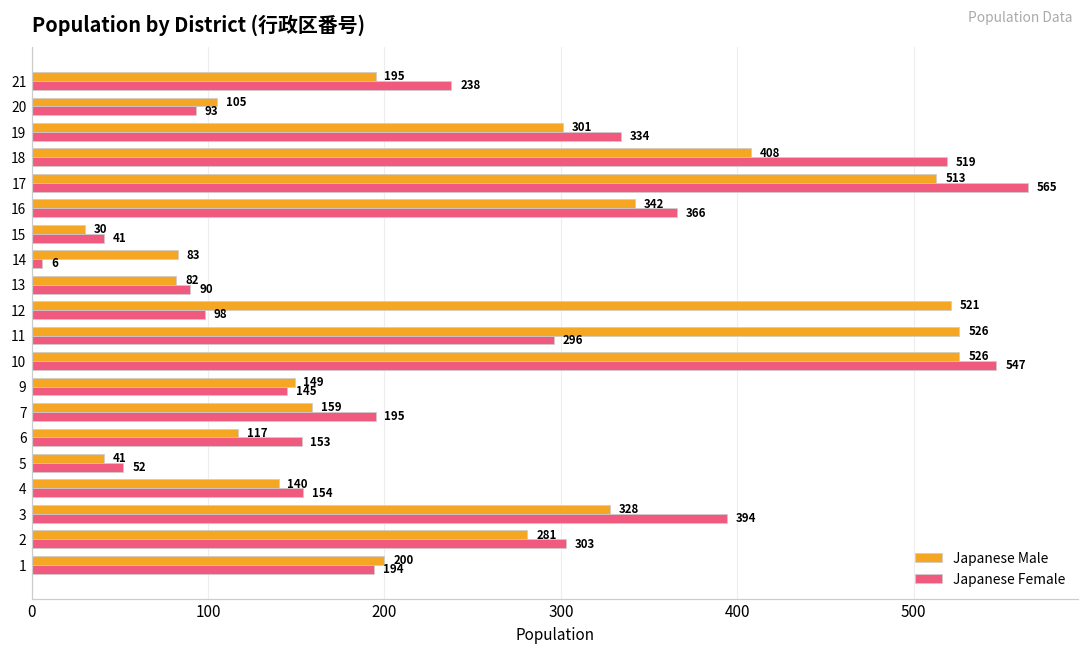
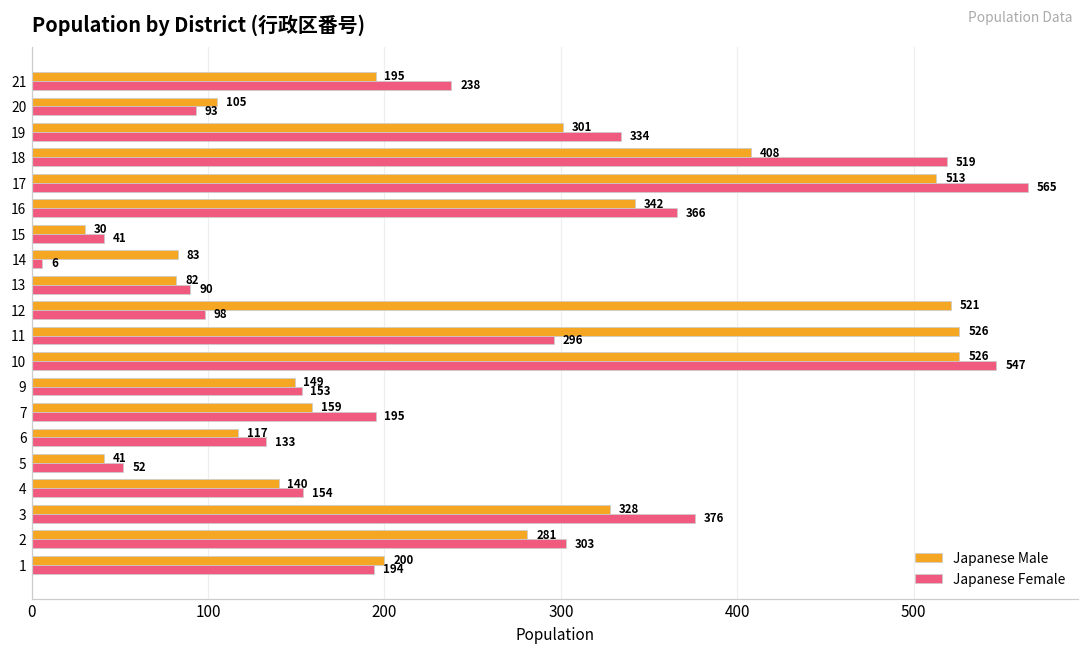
Japanese Female, 9: 145 -> 153
Japanese Female, 6: 153 -> 133
Japanese Female, 3: 394 -> 376
